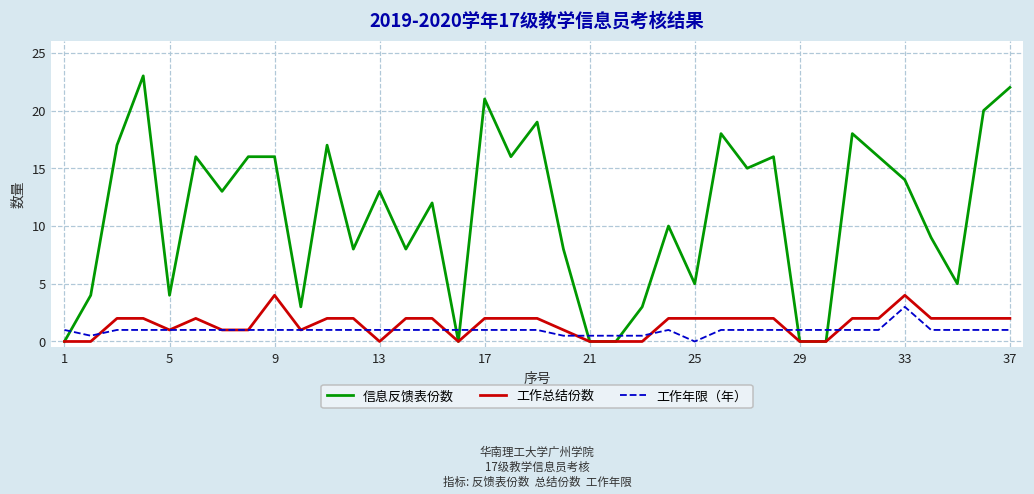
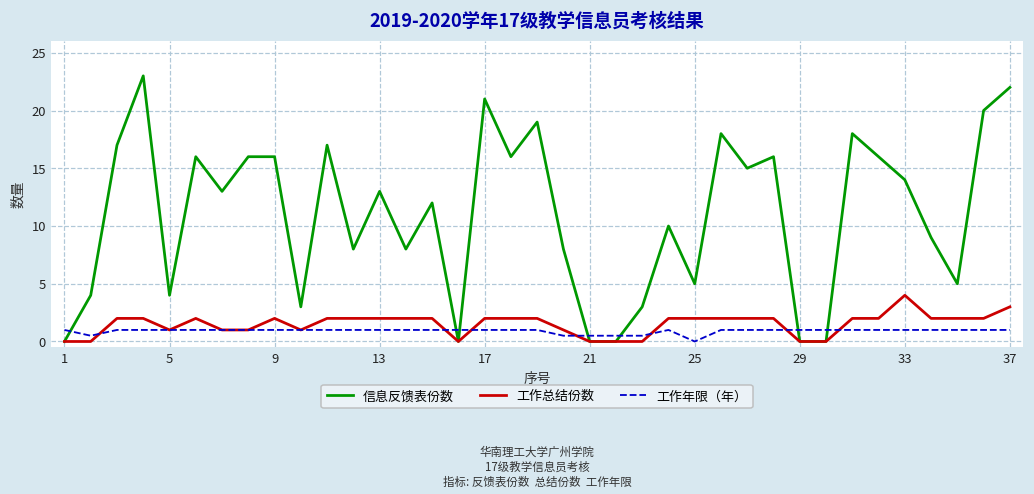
工作总结份数, 9: 4 -> 2
工作总结份数, 13: 0 -> 2
工作年限（年）, 33: 3 -> 1
工作总结份数, 37: 2 -> 3
